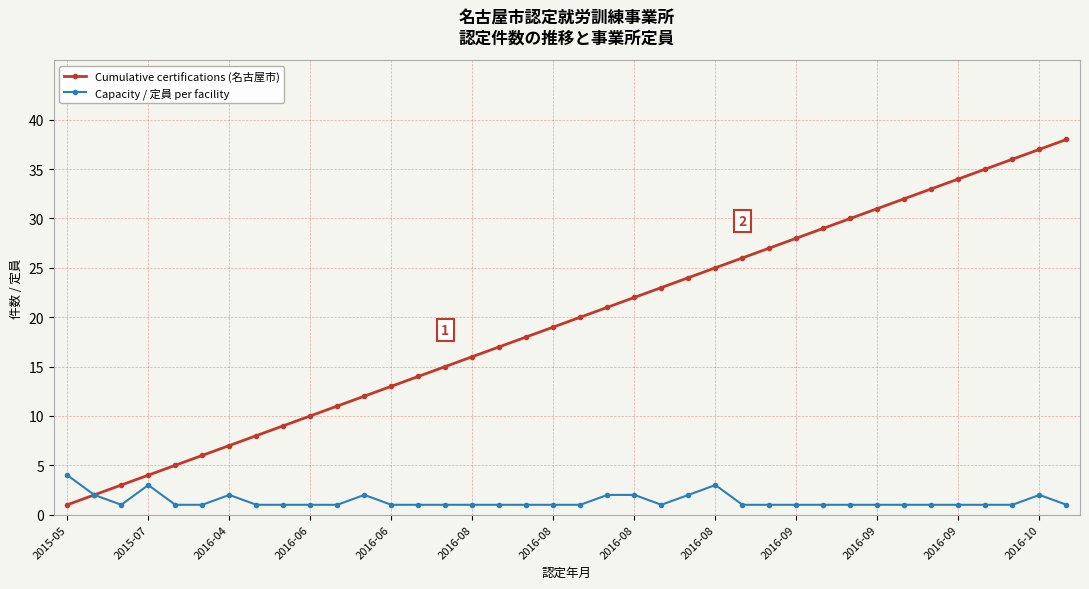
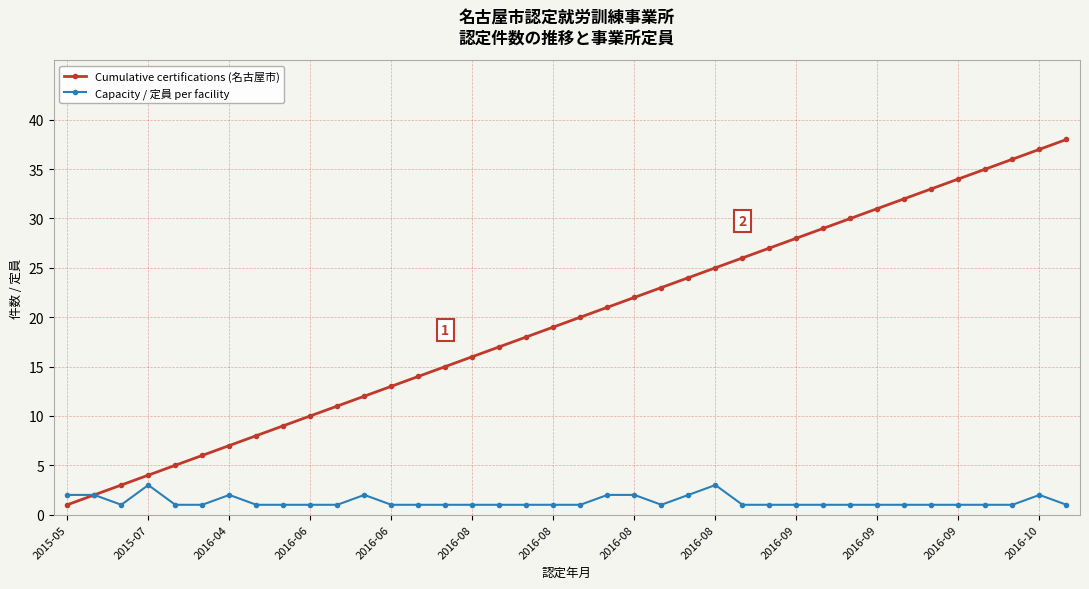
Capacity / 定員 per facility, 2015-05: 4 -> 2
